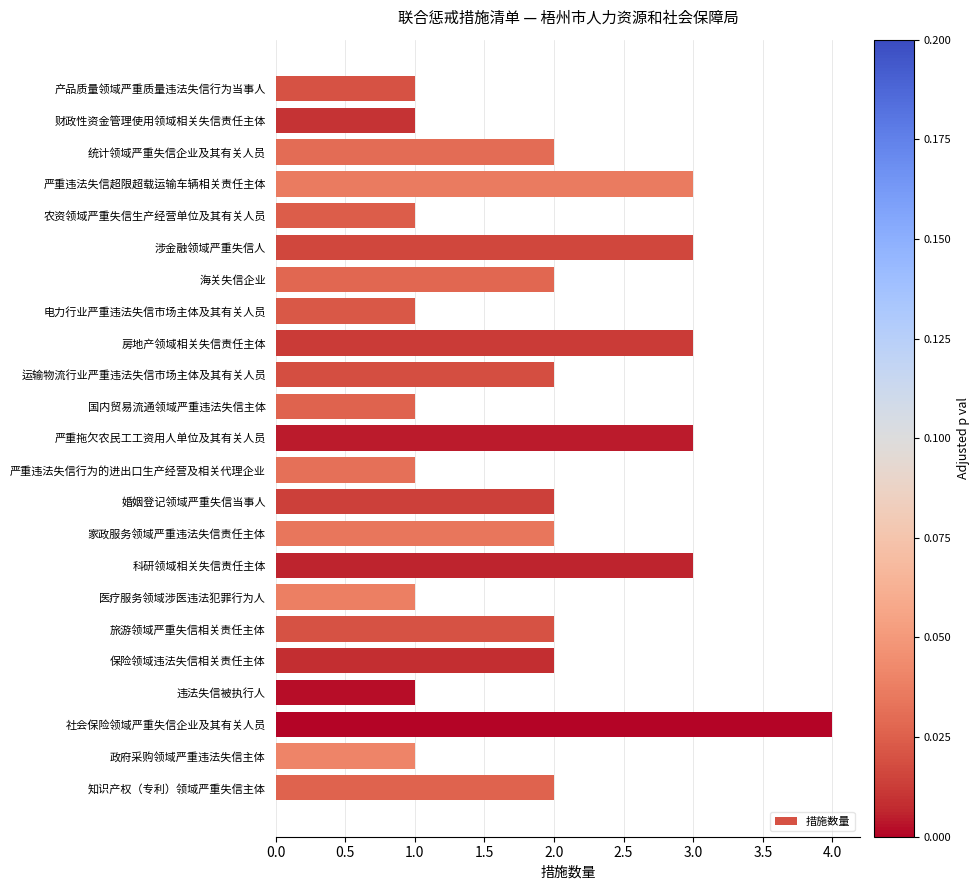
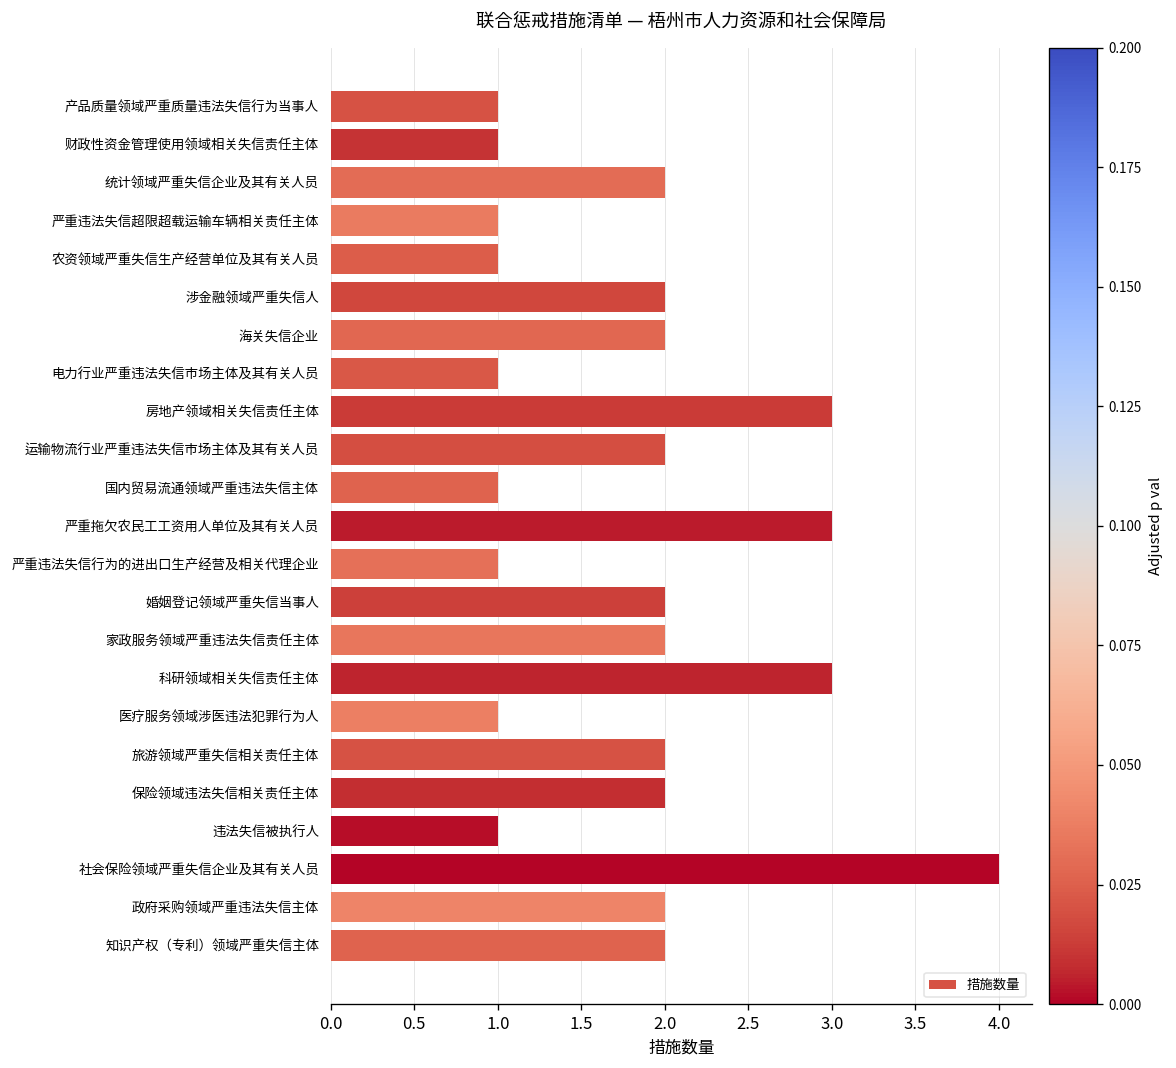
严重违法失信超限超载运输车辆相关责任主体: 3 -> 1
涉金融领域严重失信人: 3 -> 2
政府采购领域严重违法失信主体: 1 -> 2
